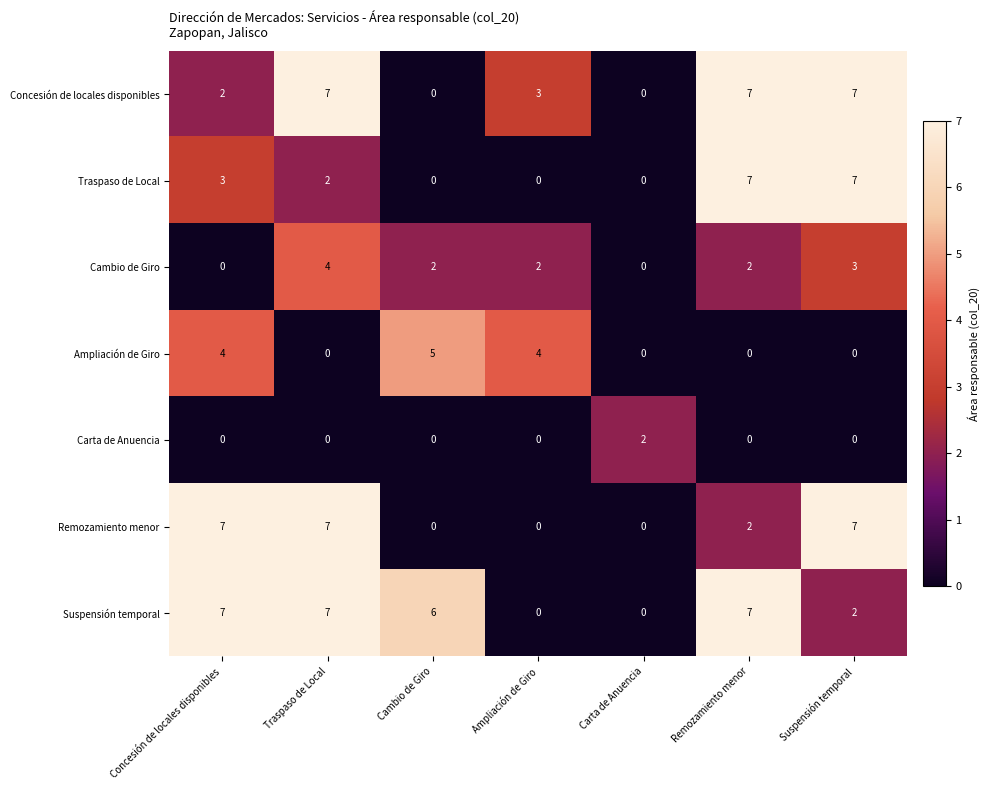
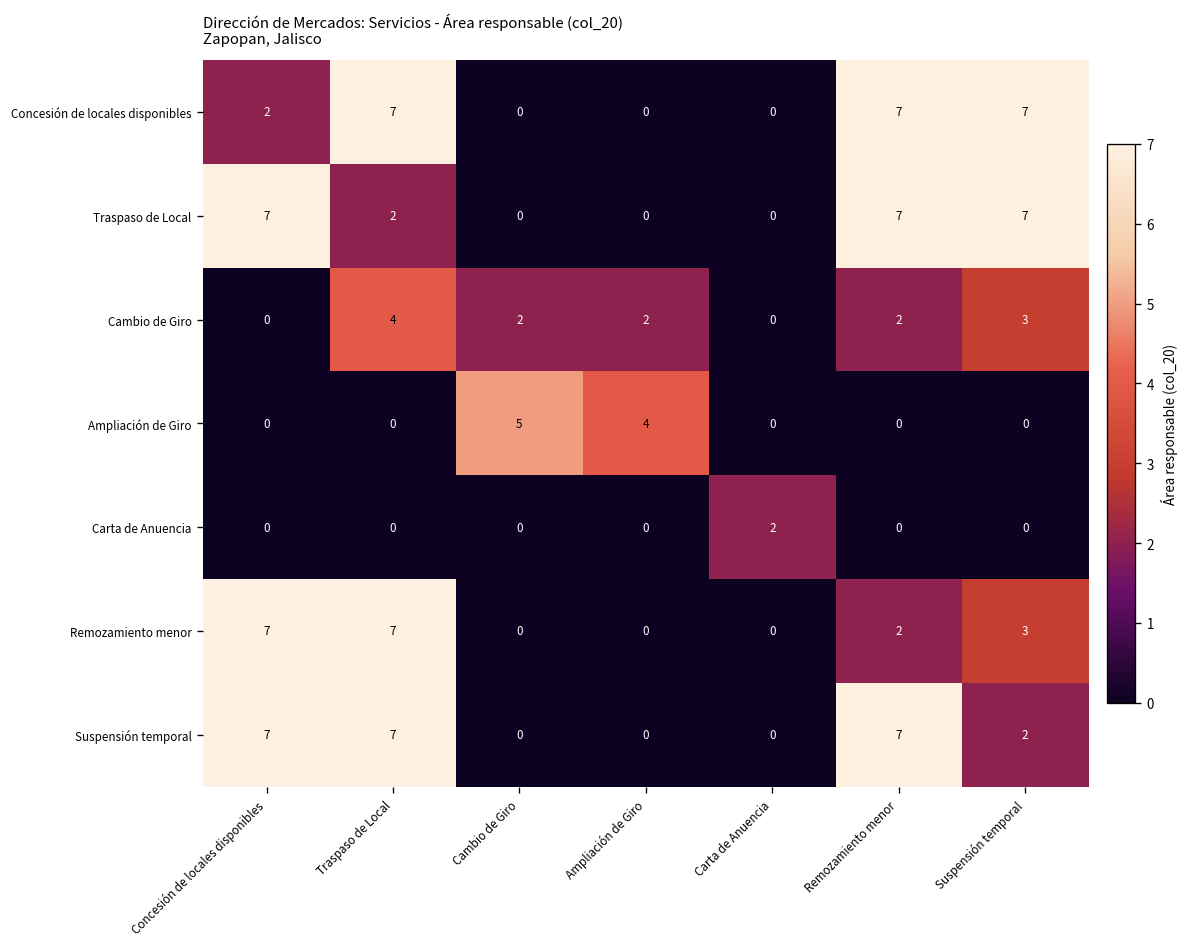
Concesión de locales disponibles, Ampliación de Giro: 3 -> 0
Traspaso de Local, Concesión de locales disponibles: 3 -> 7
Ampliación de Giro, Concesión de locales disponibles: 4 -> 0
Remozamiento menor, Suspensión temporal: 7 -> 3
Suspensión temporal, Cambio de Giro: 6 -> 0
